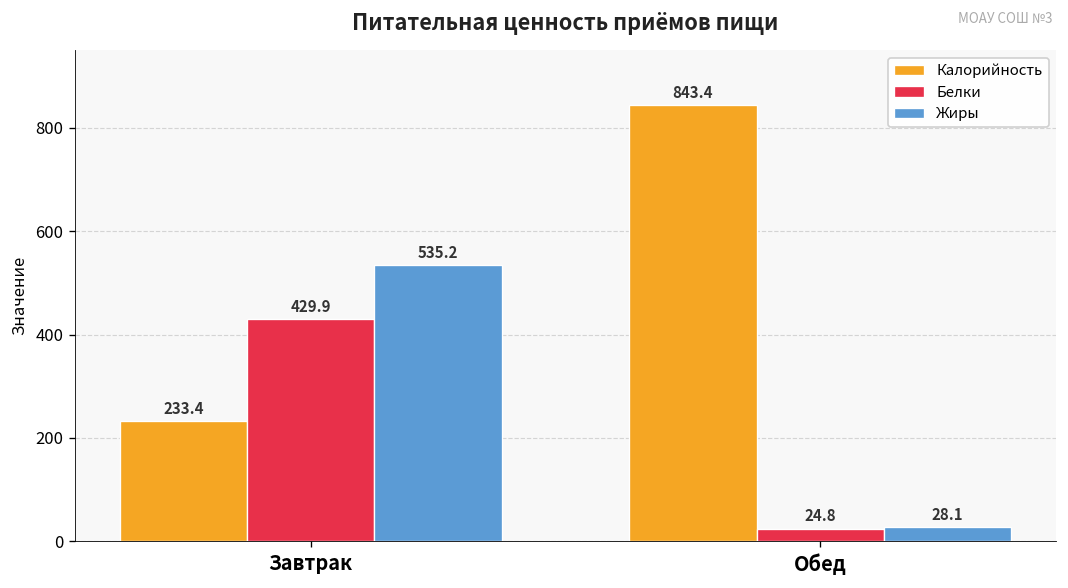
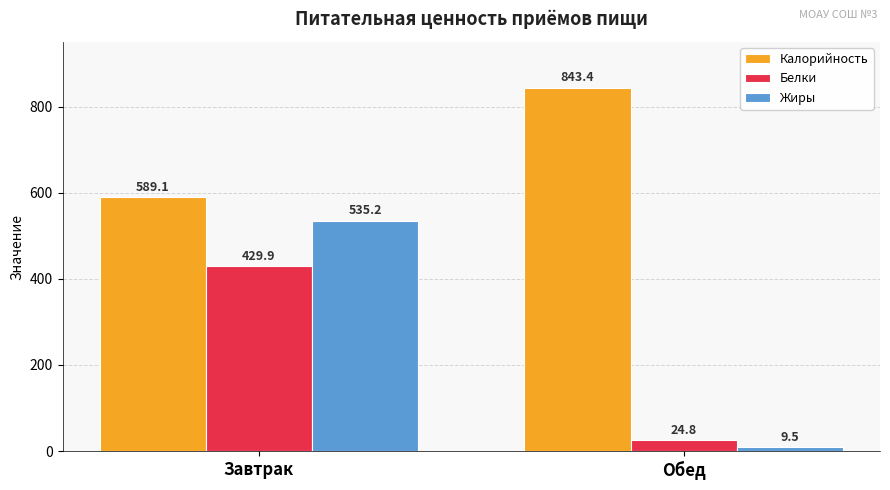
Калорийность, Завтрак: 233.4 -> 589.1
Жиры, Обед: 28.1 -> 9.5
